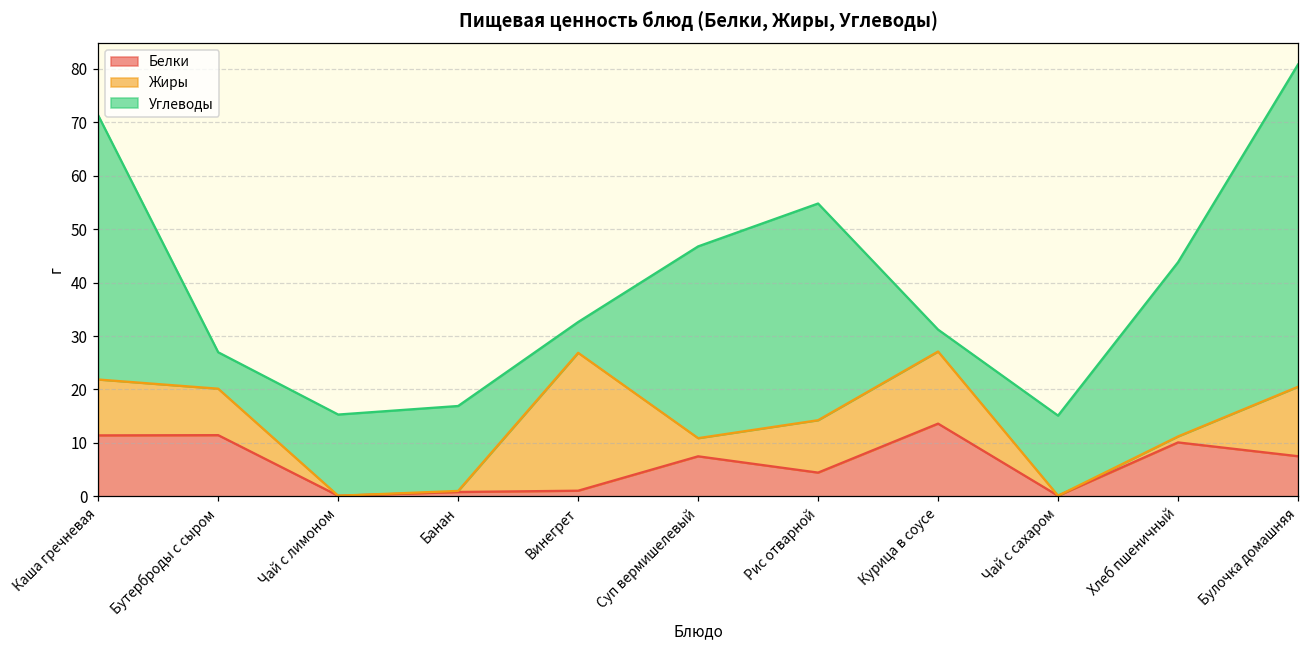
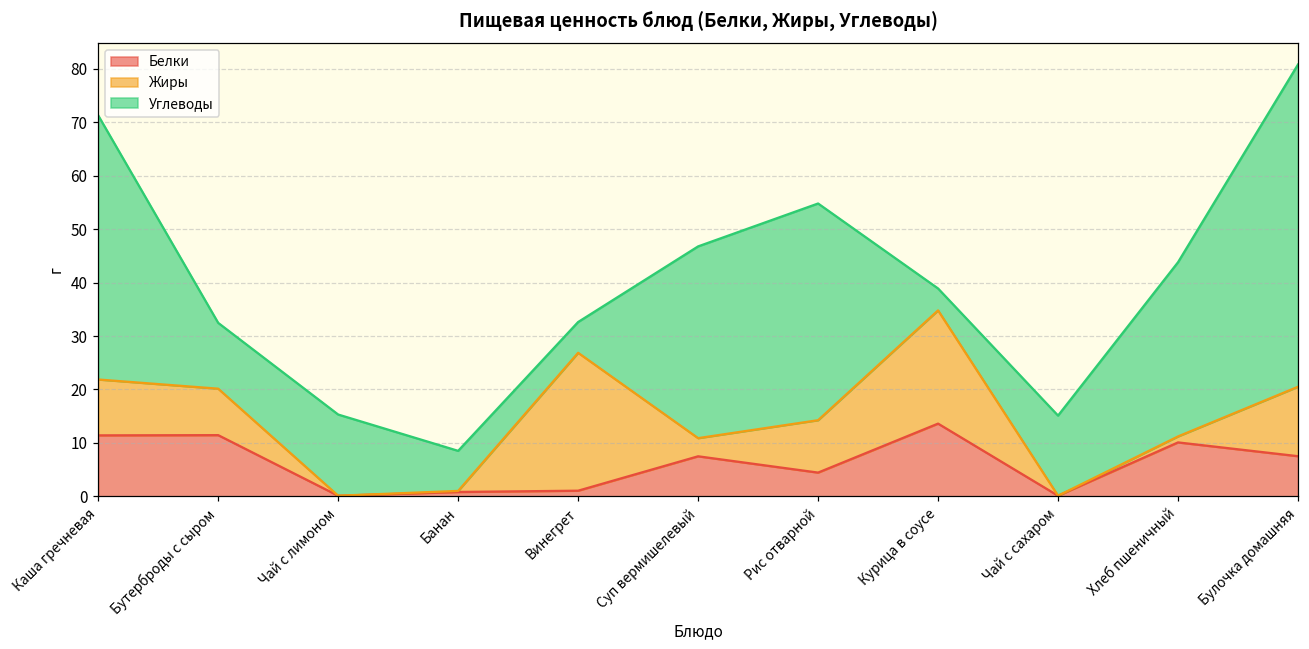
Углеводы, Бутерброды с сыром: 7 -> 12
Углеводы, Банан: 16 -> 8
Жиры, Курица в соусе: 14 -> 21
